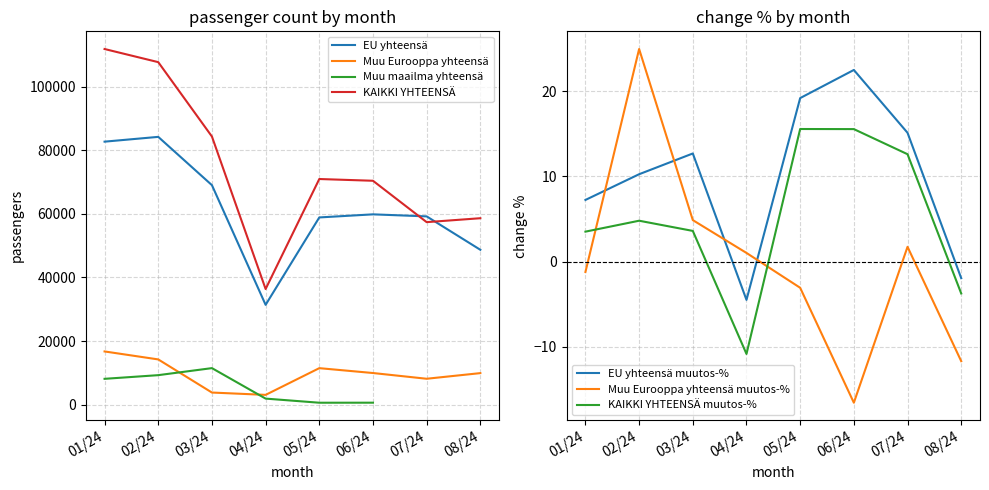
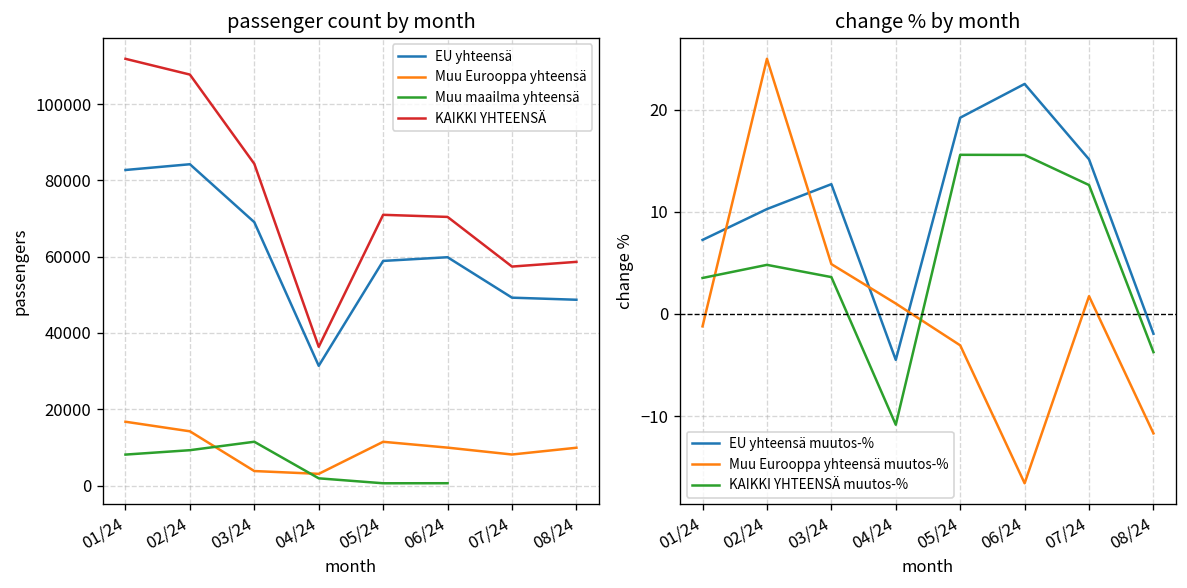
passenger count by month, EU yhteensä, 07/24: 59000 -> 49000
